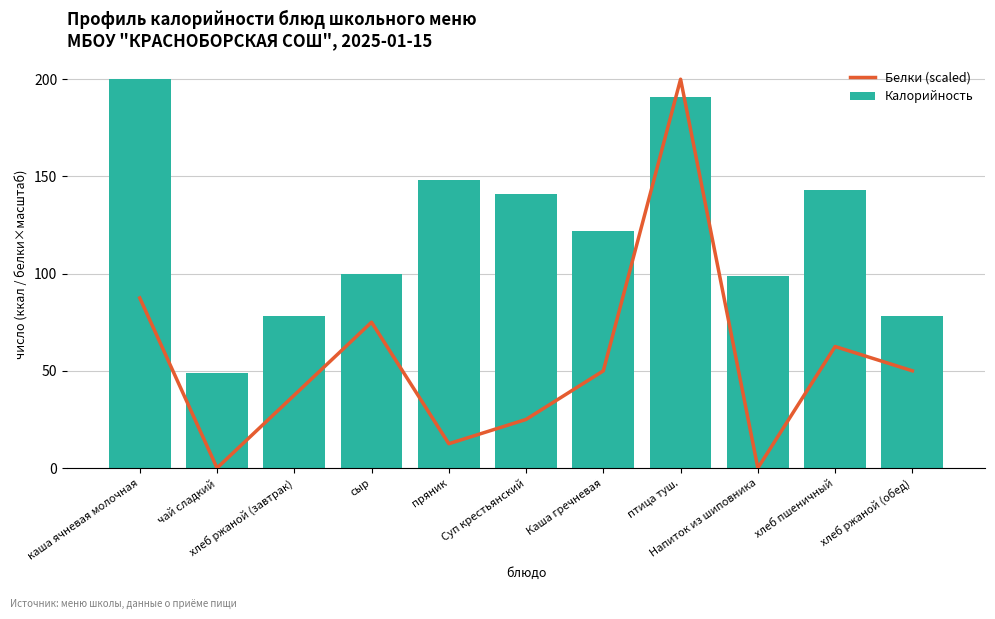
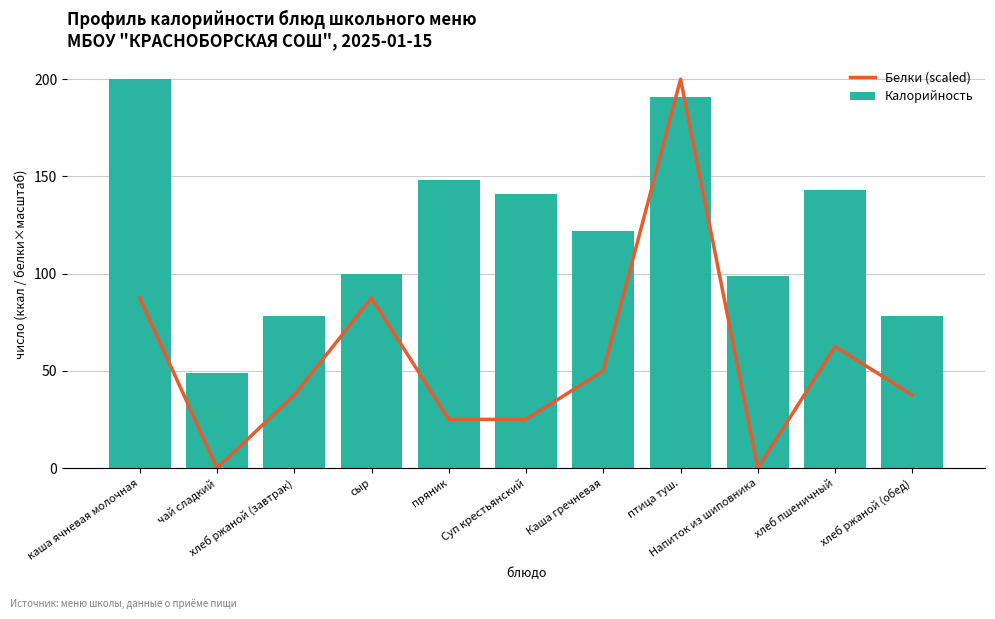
Белки (scaled), сыр: 75 -> 88
Белки (scaled), пряник: 13 -> 25
Белки (scaled), хлеб ржаной (обед): 50 -> 38
